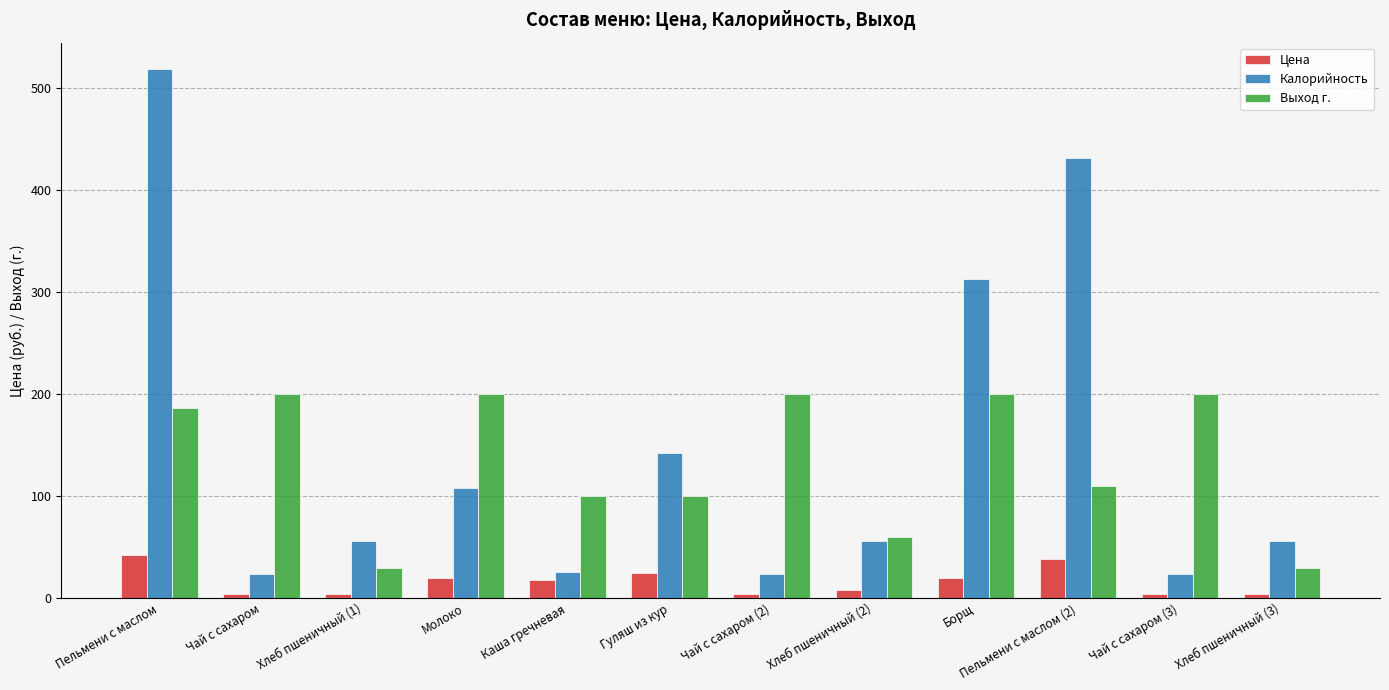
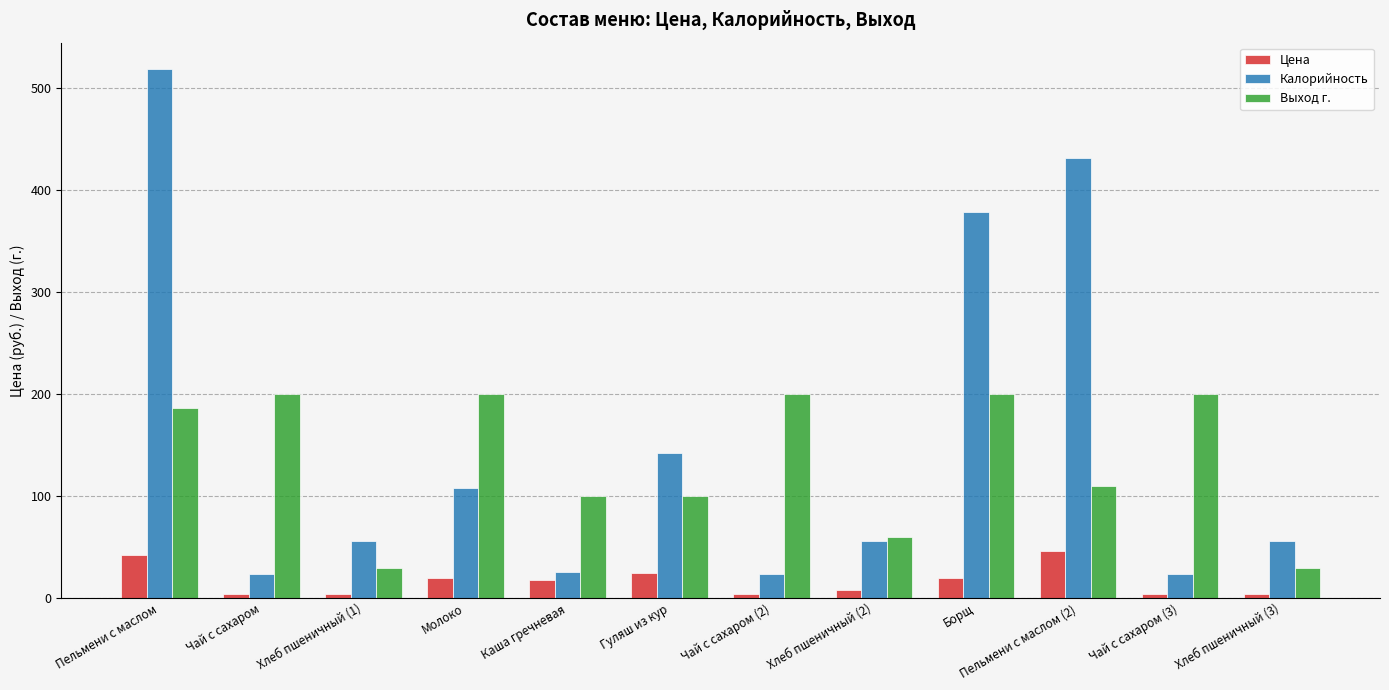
Калорийность, Борщ: 313 -> 378
Цена, Пельмени с маслом (2): 38 -> 46
